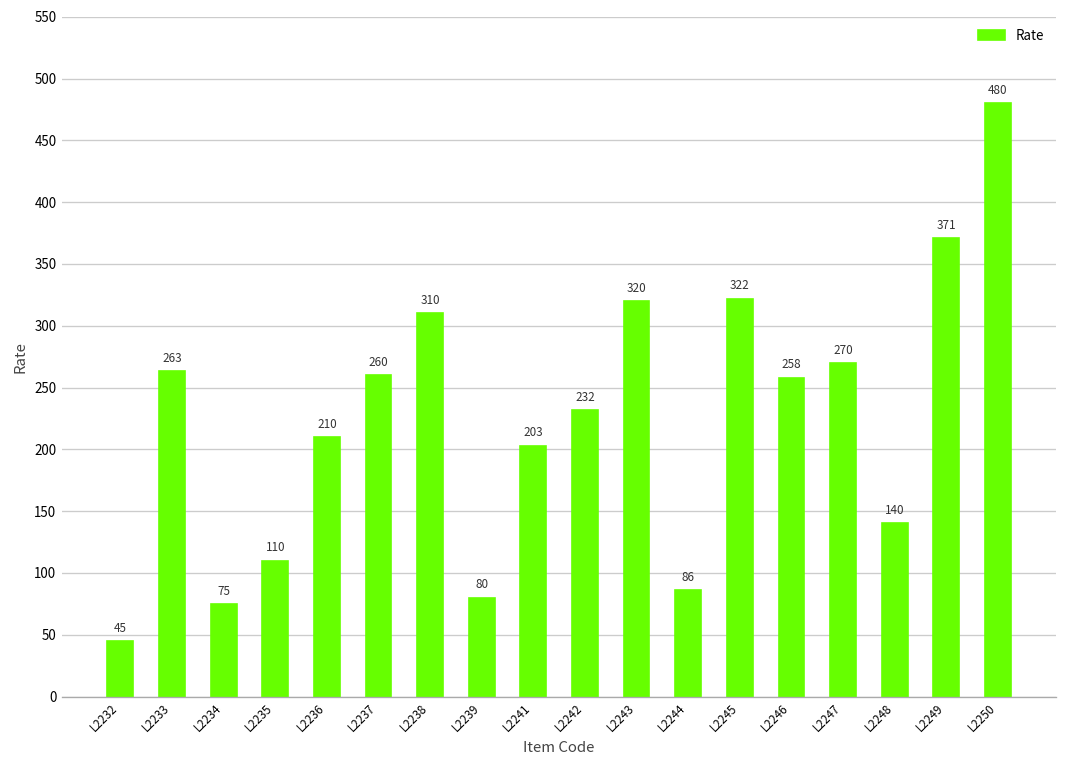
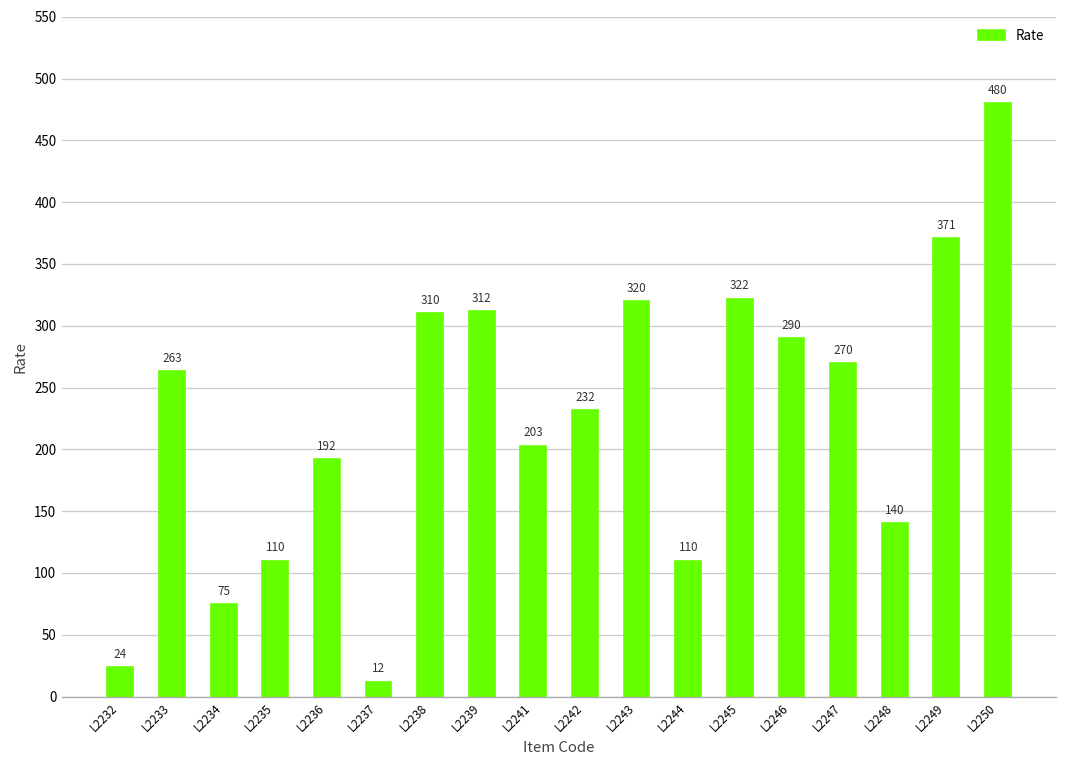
L2232: 45 -> 24
L2236: 210 -> 192
L2237: 260 -> 12
L2239: 80 -> 312
L2244: 86 -> 110
L2246: 258 -> 290
